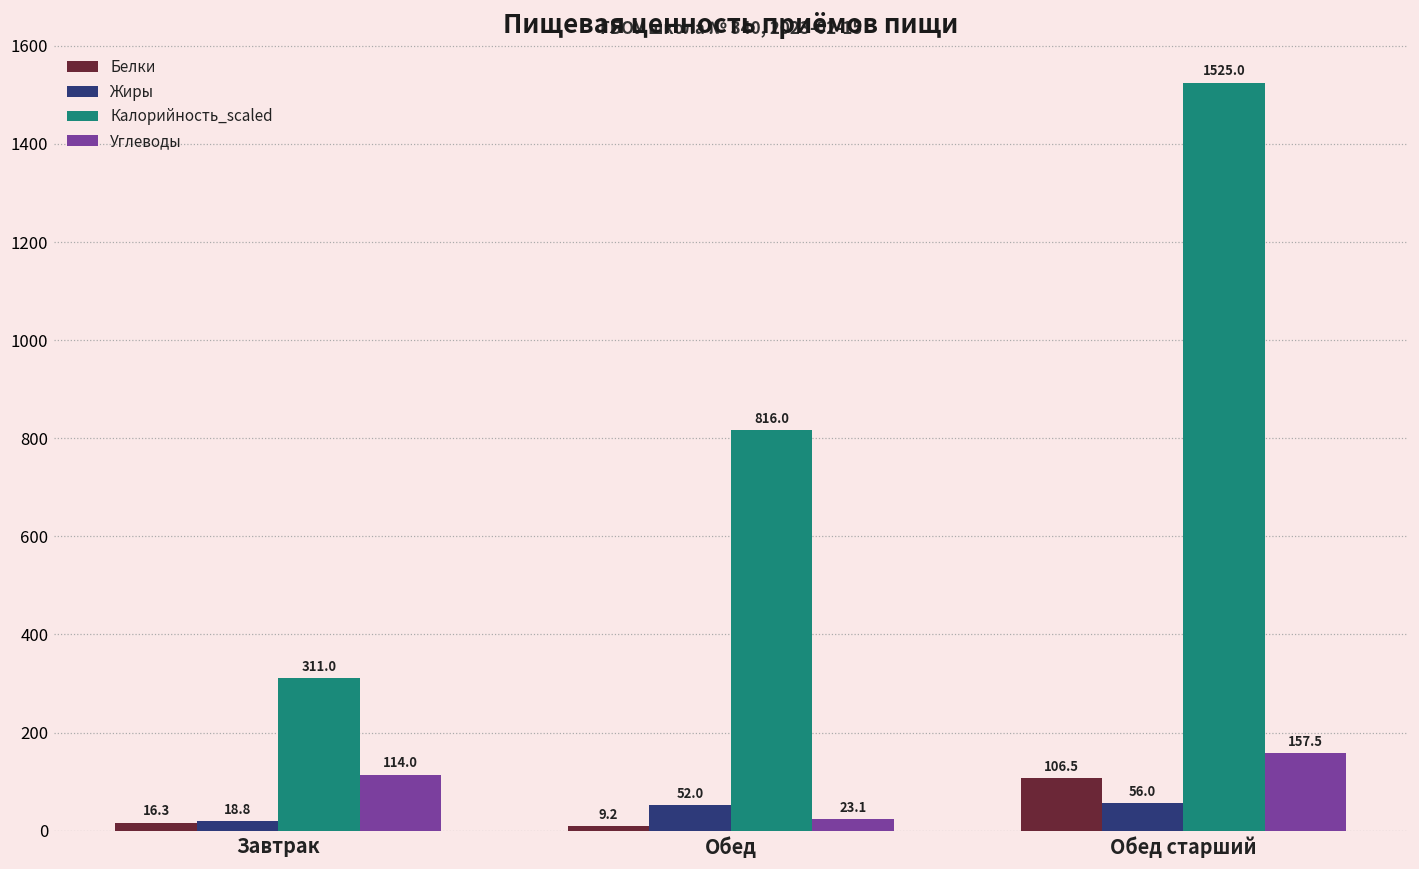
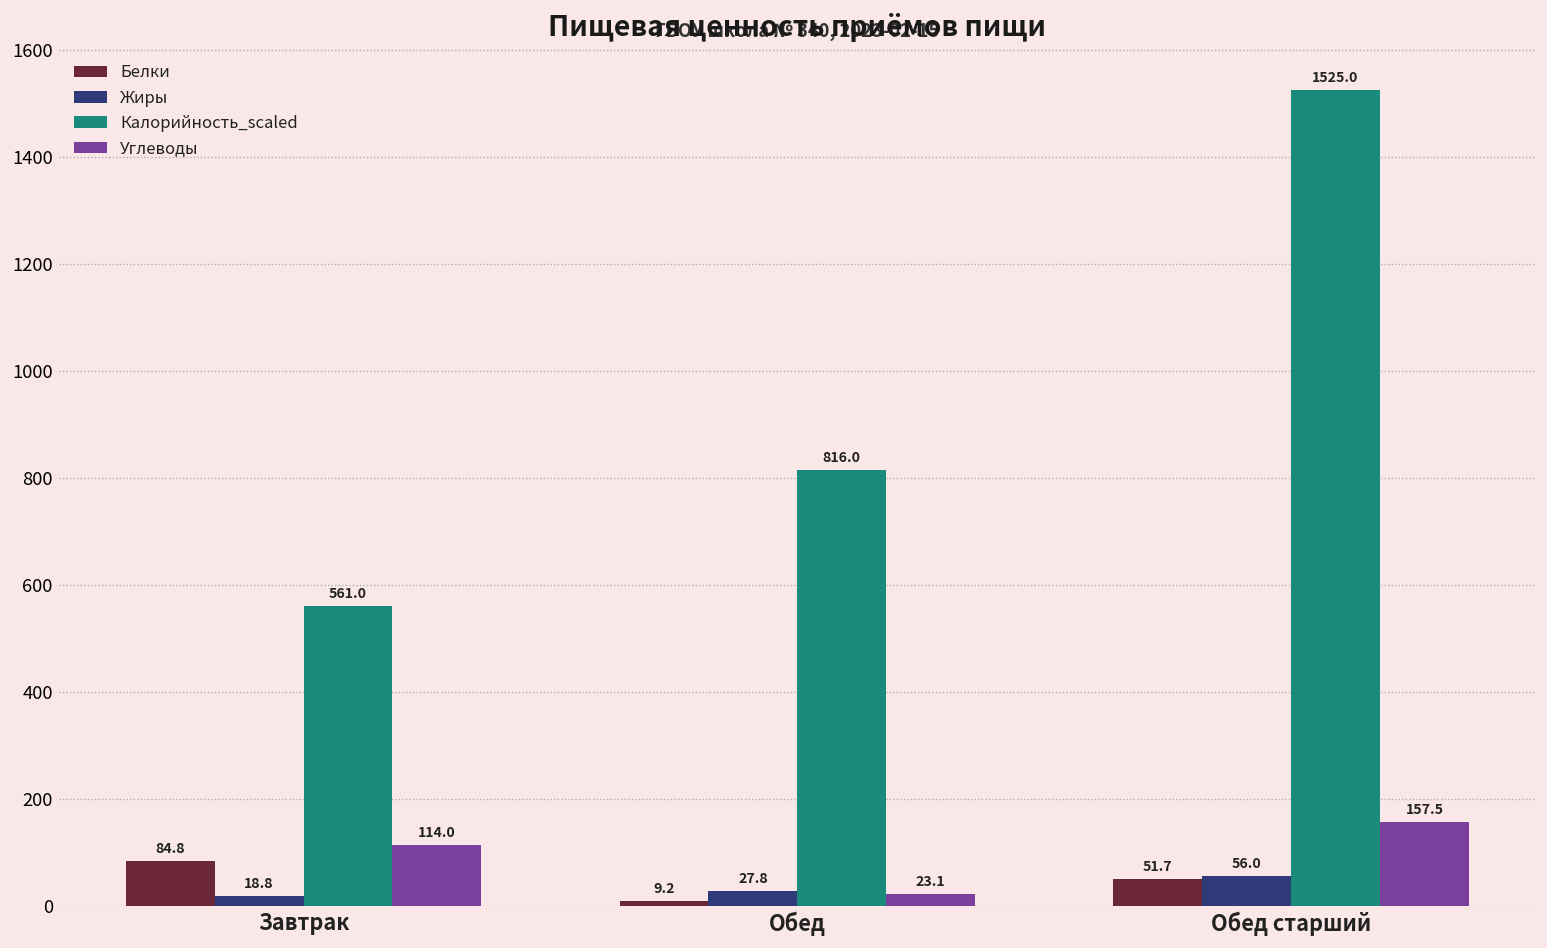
Белки, Завтрак: 16.3 -> 84.8
Калорийность_scaled, Завтрак: 311.0 -> 561.0
Жиры, Обед: 52.0 -> 27.8
Белки, Обед старший: 106.5 -> 51.7
